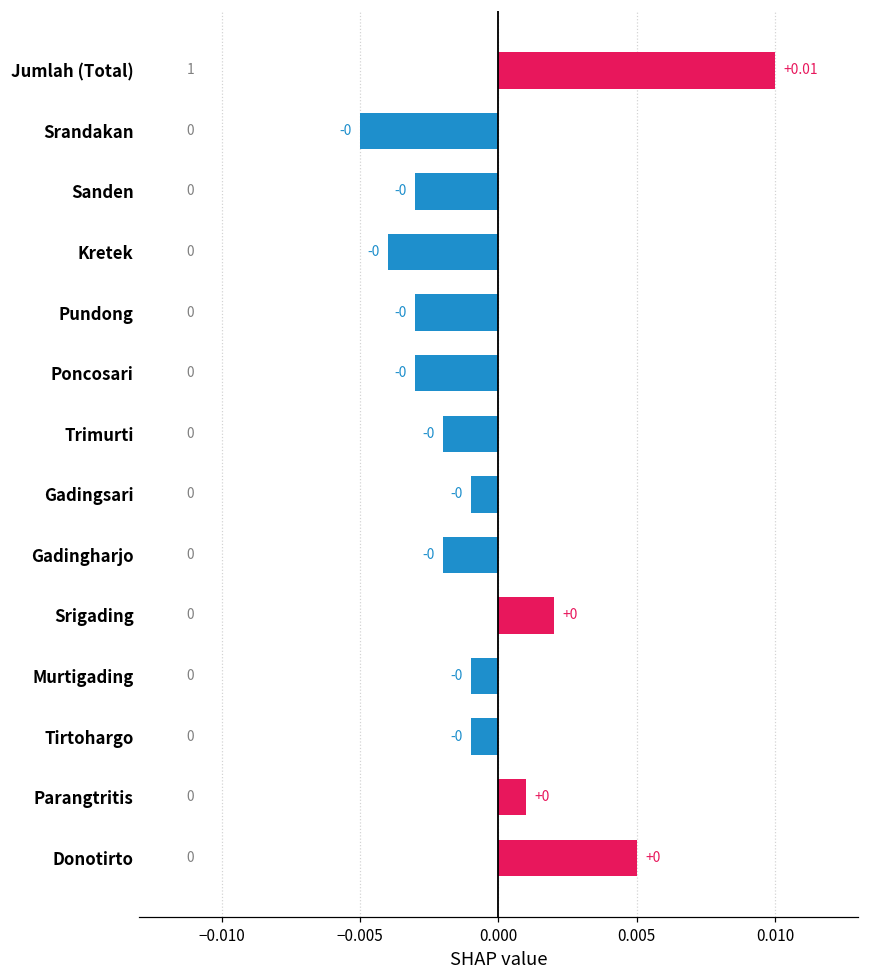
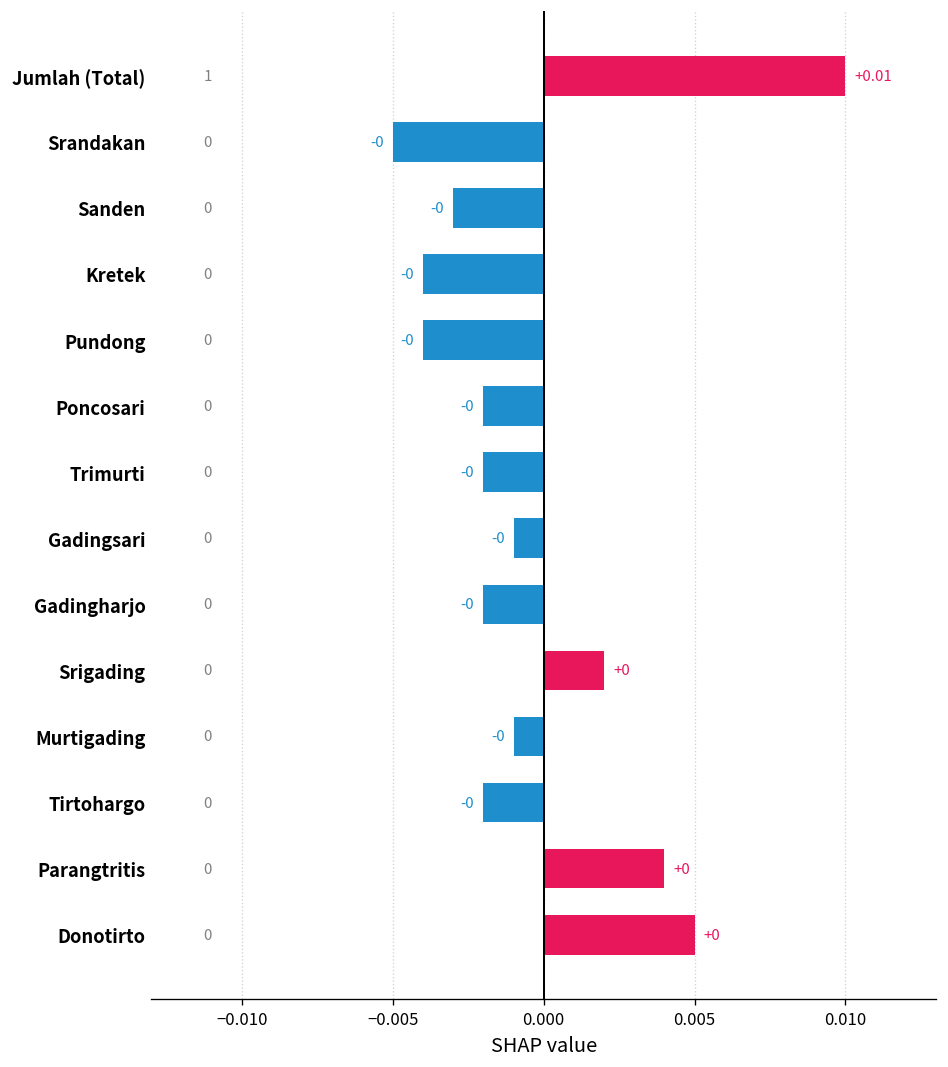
Pundong: -0.003 -> -0.004
Poncosari: -0.003 -> -0.002
Tirtohargo: -0.001 -> -0.002
Parangtritis: 0.001 -> 0.004
